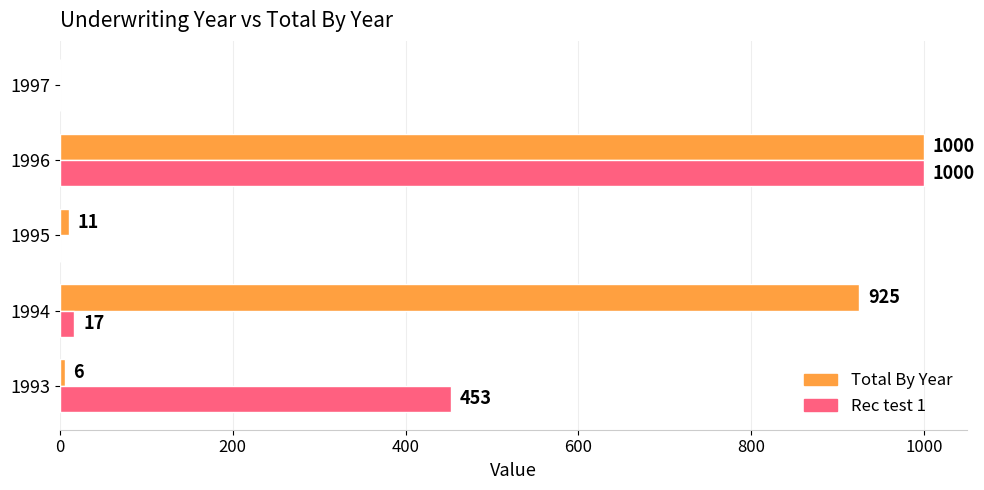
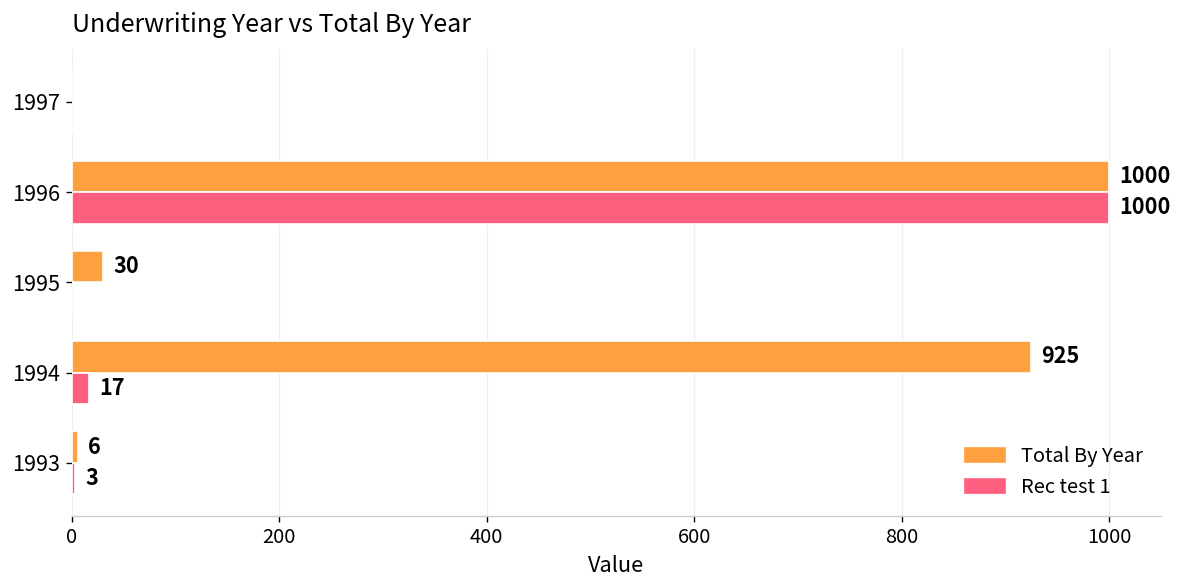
Total By Year, 1995: 11 -> 30
Rec test 1, 1993: 453 -> 3
